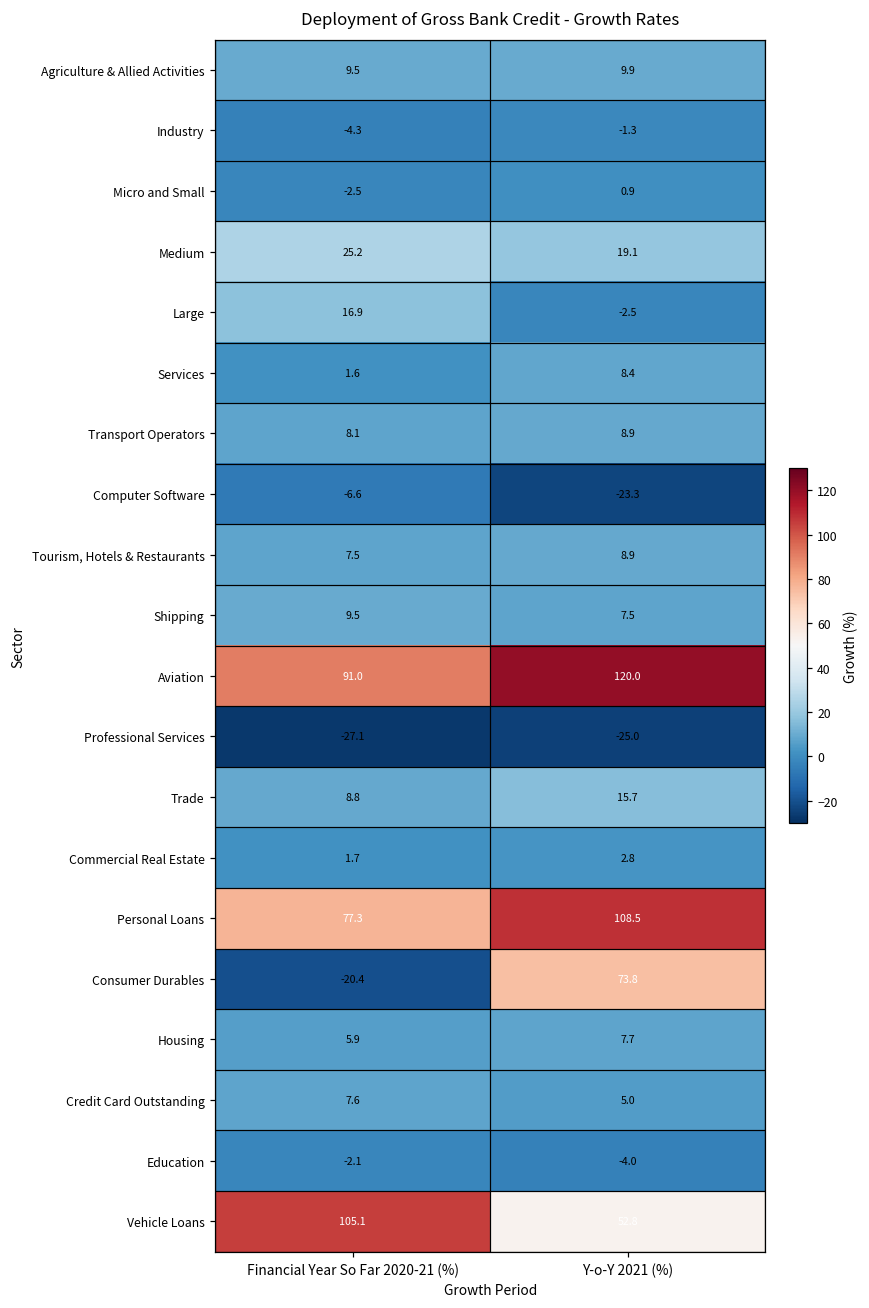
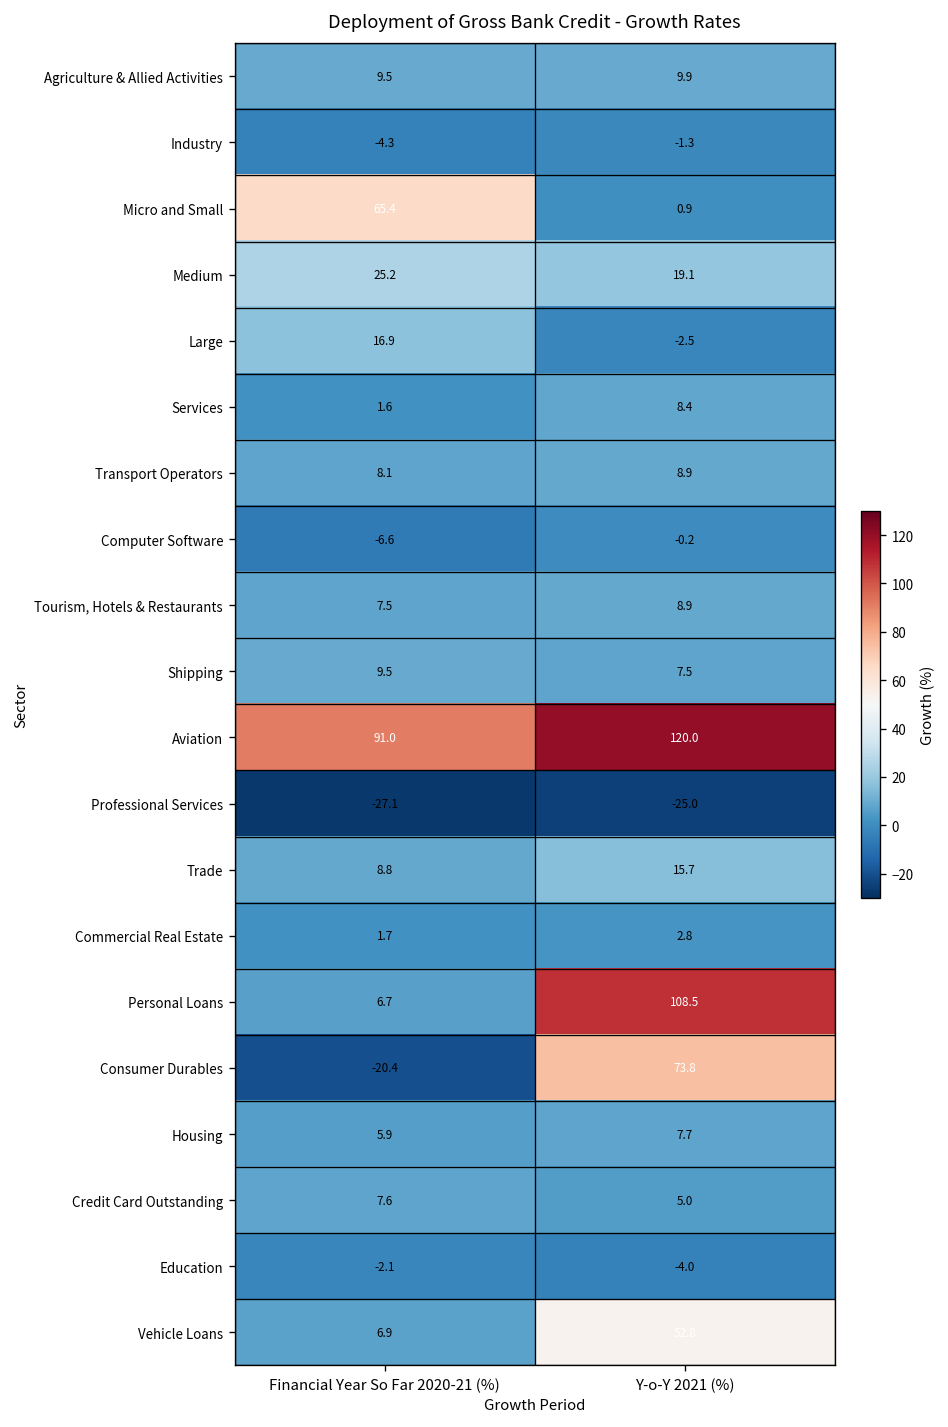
Micro and Small, Financial Year So Far 2020-21 (%): -2.5 -> 65.4
Computer Software, Y-o-Y 2021 (%): -23.3 -> -0.2
Personal Loans, Financial Year So Far 2020-21 (%): 77.3 -> 6.7
Vehicle Loans, Financial Year So Far 2020-21 (%): 105.1 -> 6.9
